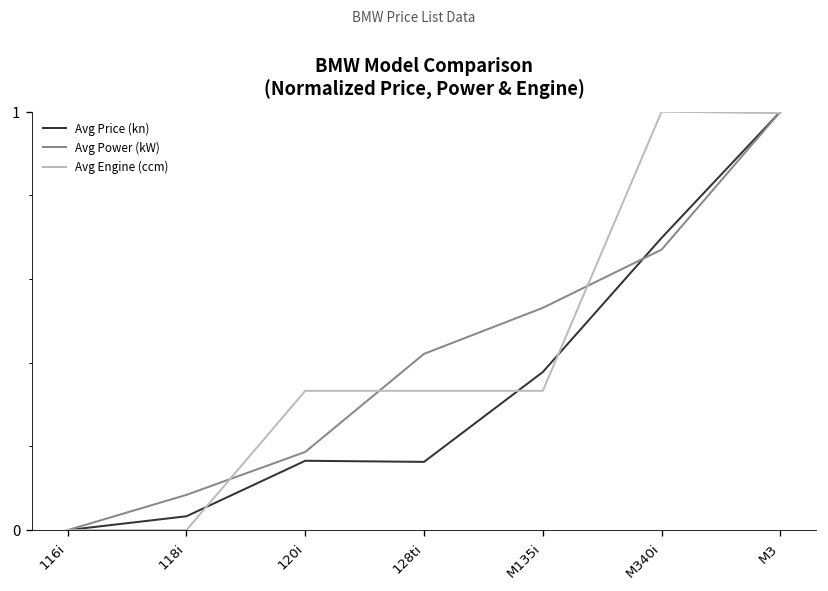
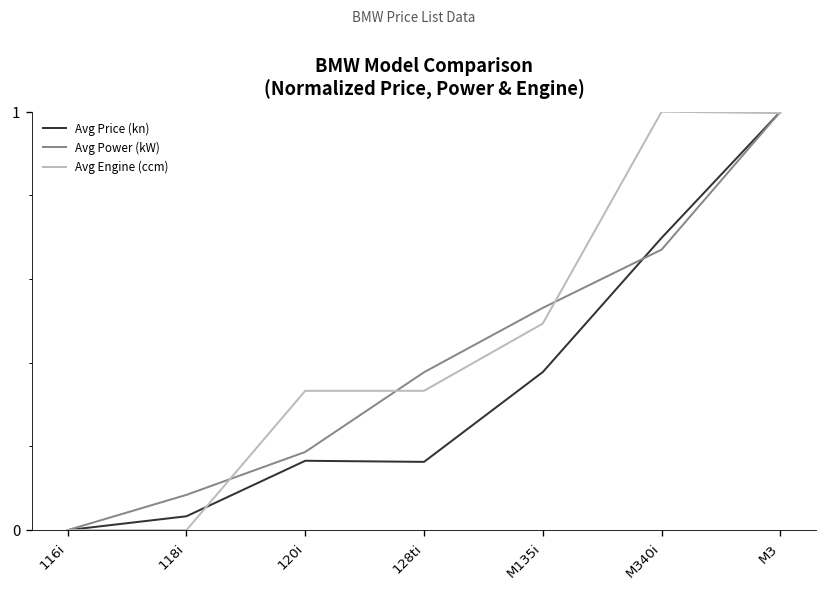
Avg Power (kW), 128ti: 0.42 -> 0.38
Avg Engine (ccm), M135i: 0.33 -> 0.49
